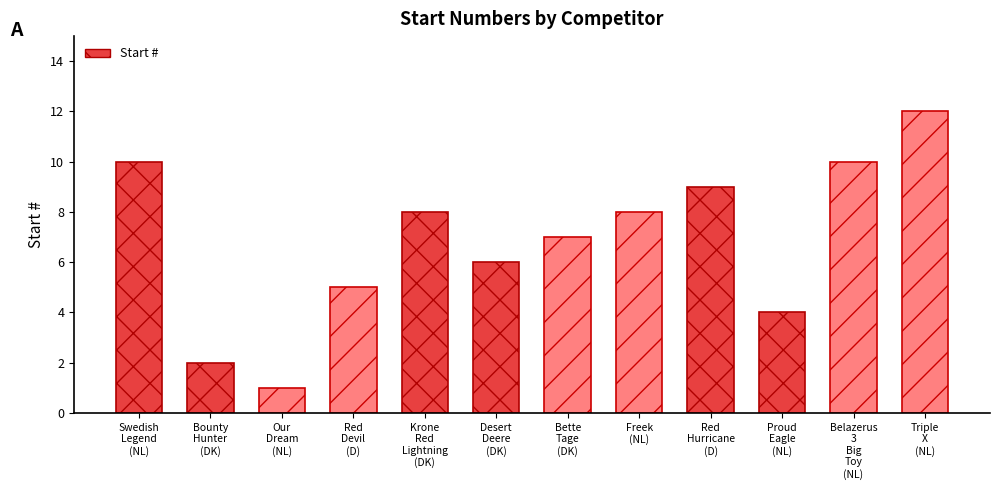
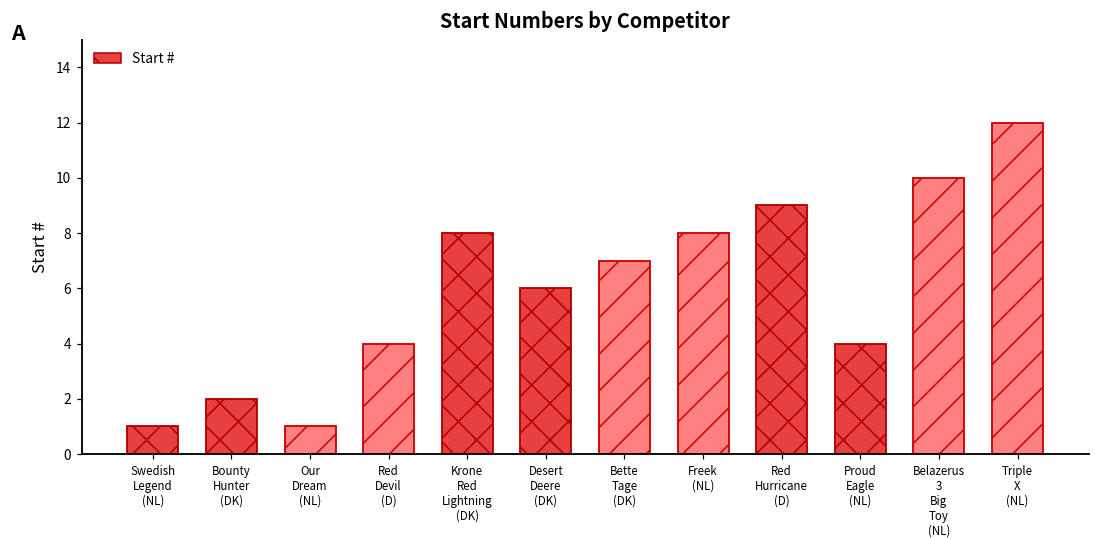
Swedish Legend (NL): 10 -> 1
Red Devil (D): 5 -> 4
